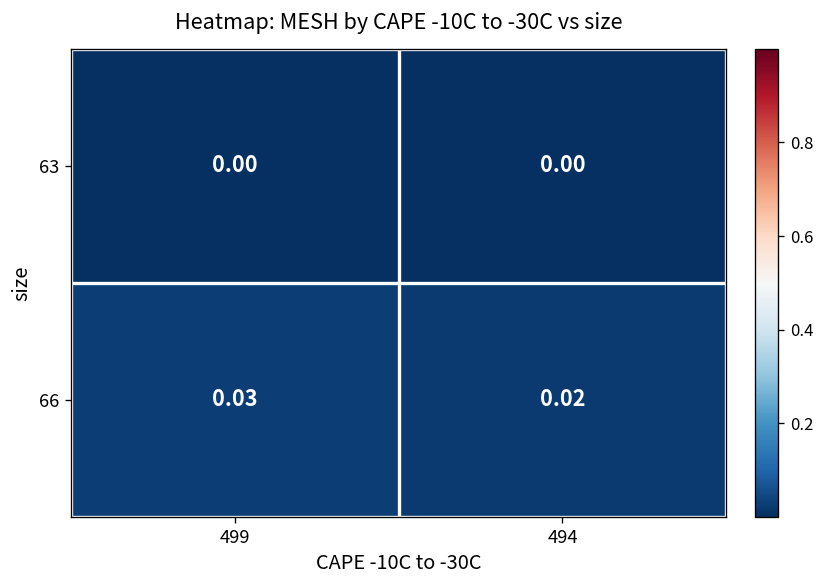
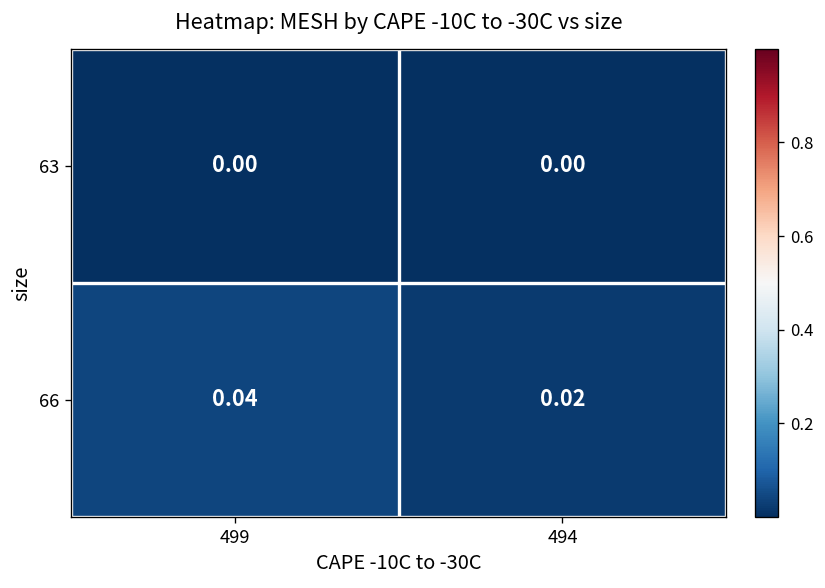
66, 499: 0.03 -> 0.04
